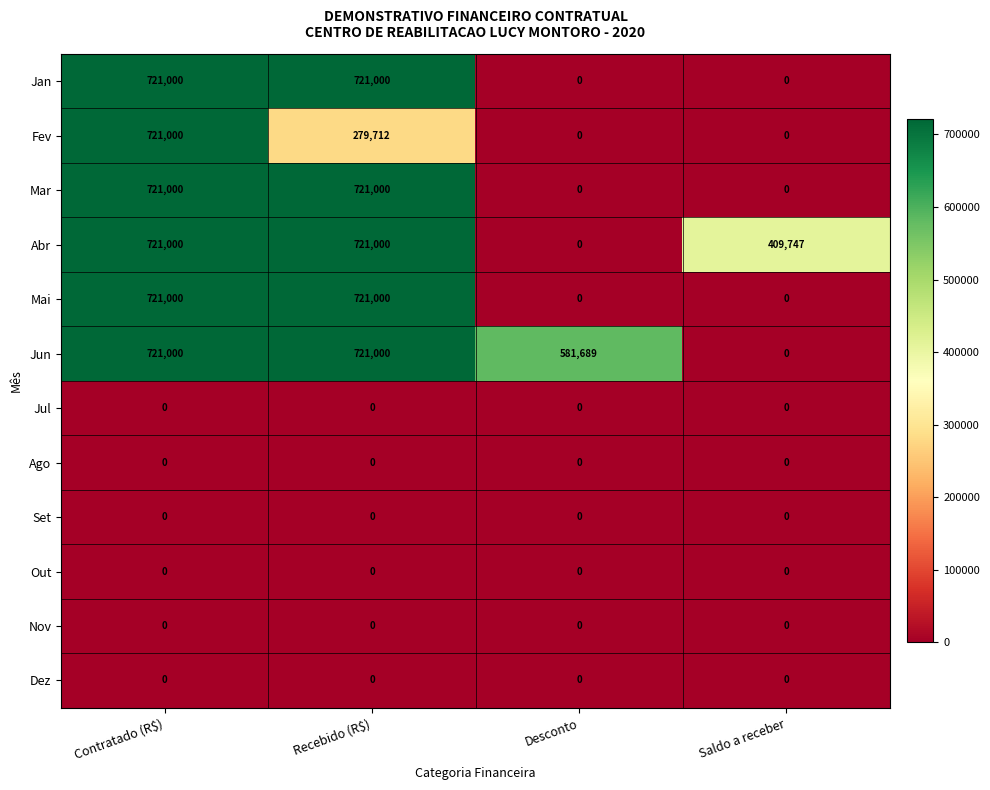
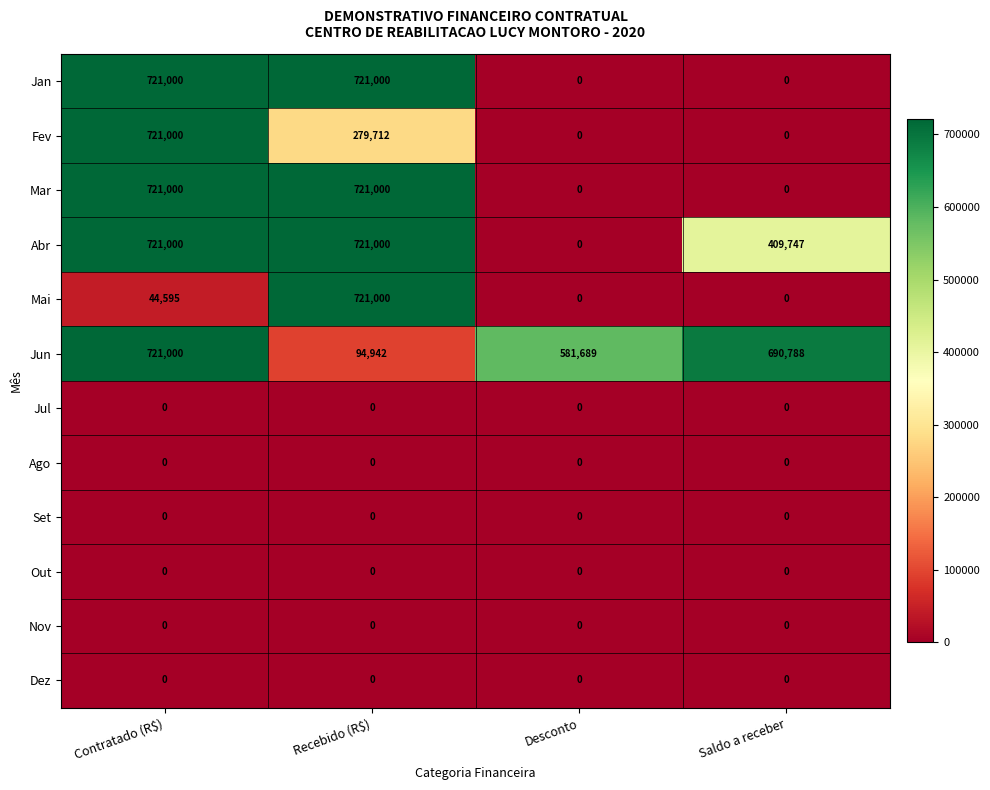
Mai, Contratado (R$): 721,000 -> 44,595
Jun, Recebido (R$): 721,000 -> 94,942
Jun, Saldo a receber: 0 -> 690,788
